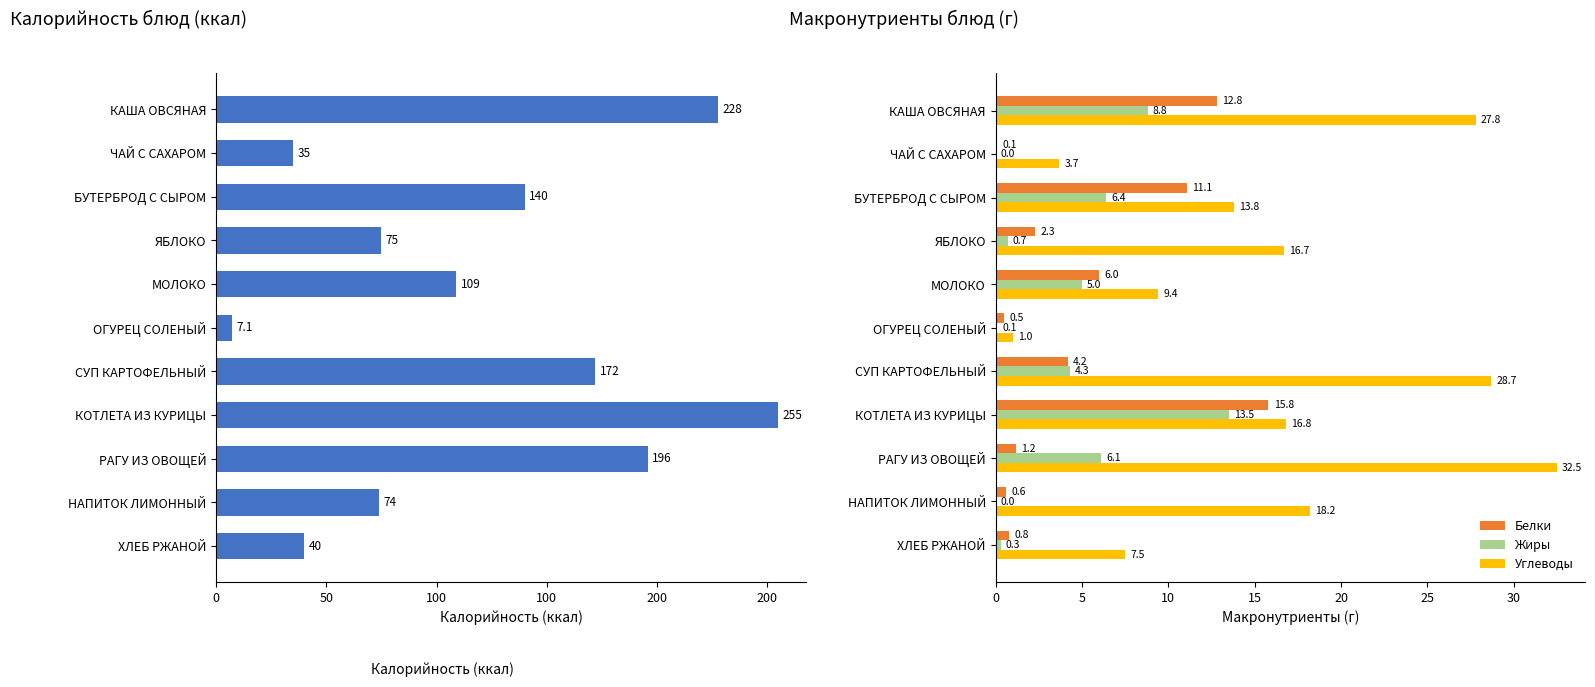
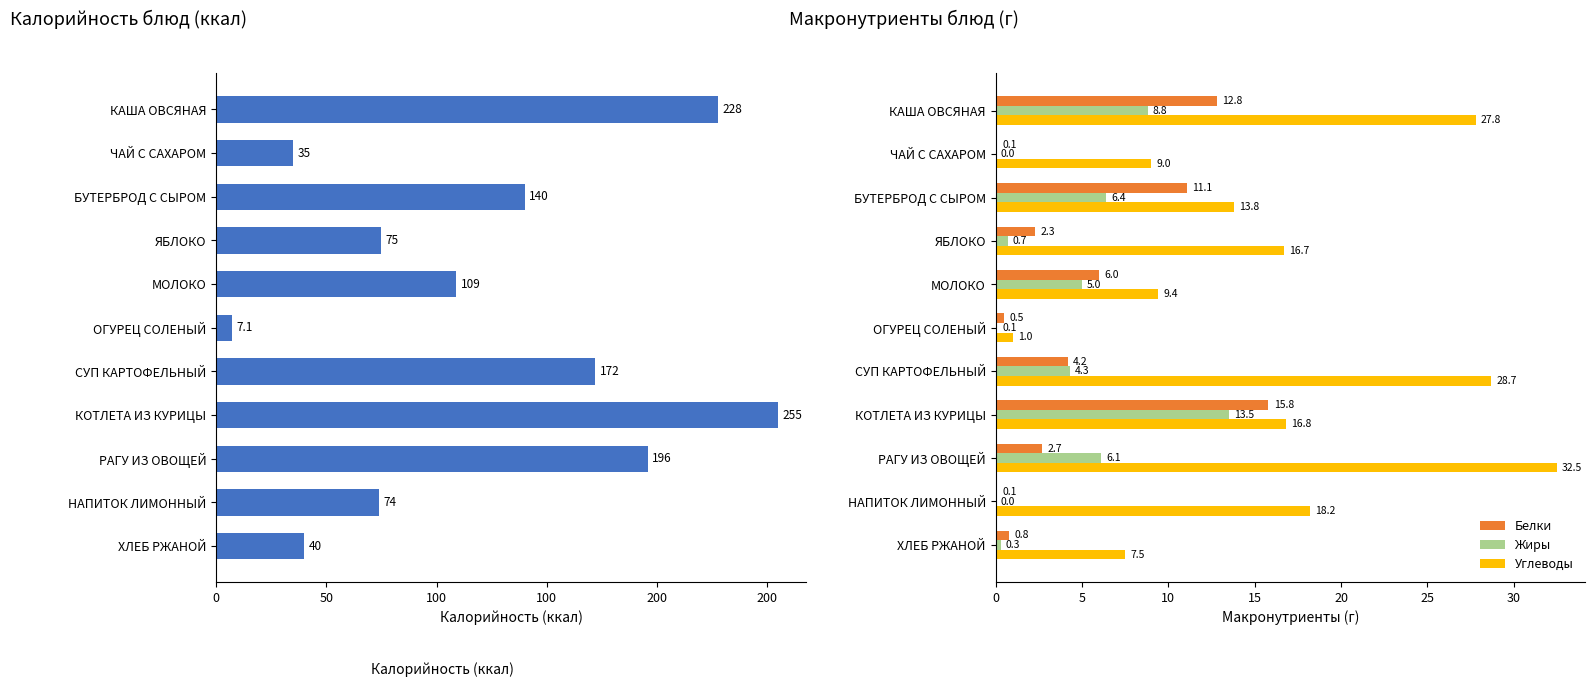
Макронутриенты блюд (г), Углеводы, ЧАЙ С САХАРОМ: 3.7 -> 9.0
Макронутриенты блюд (г), Белки, РАГУ ИЗ ОВОЩЕЙ: 1.2 -> 2.7
Макронутриенты блюд (г), Белки, НАПИТОК ЛИМОННЫЙ: 0.6 -> 0.1
